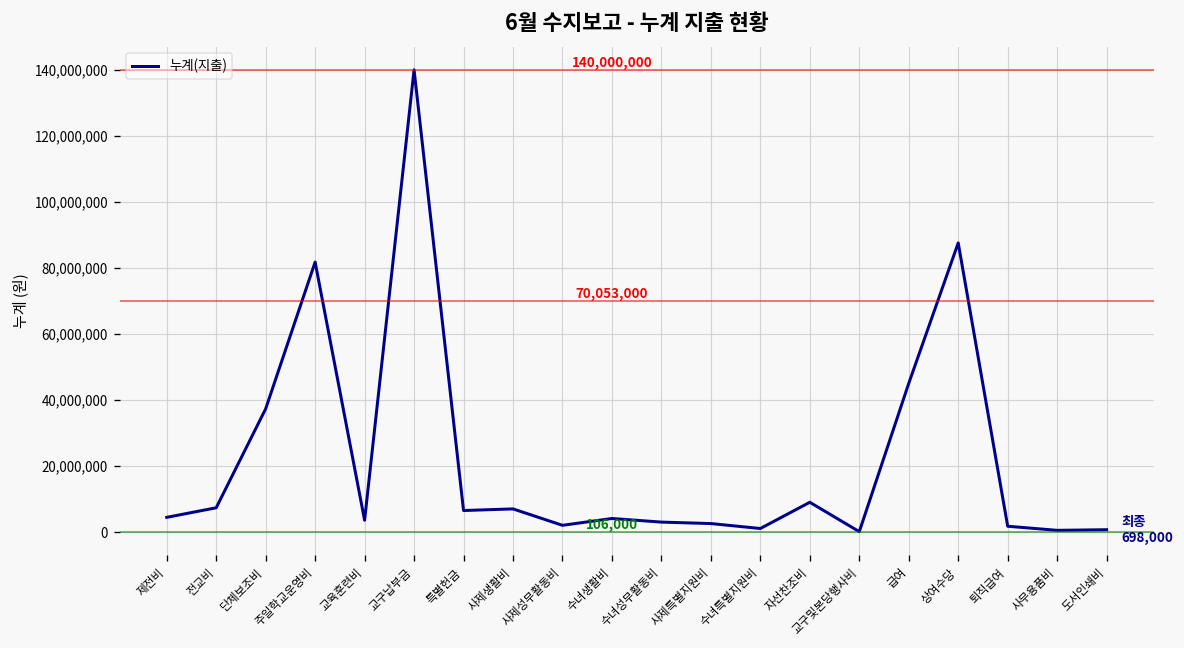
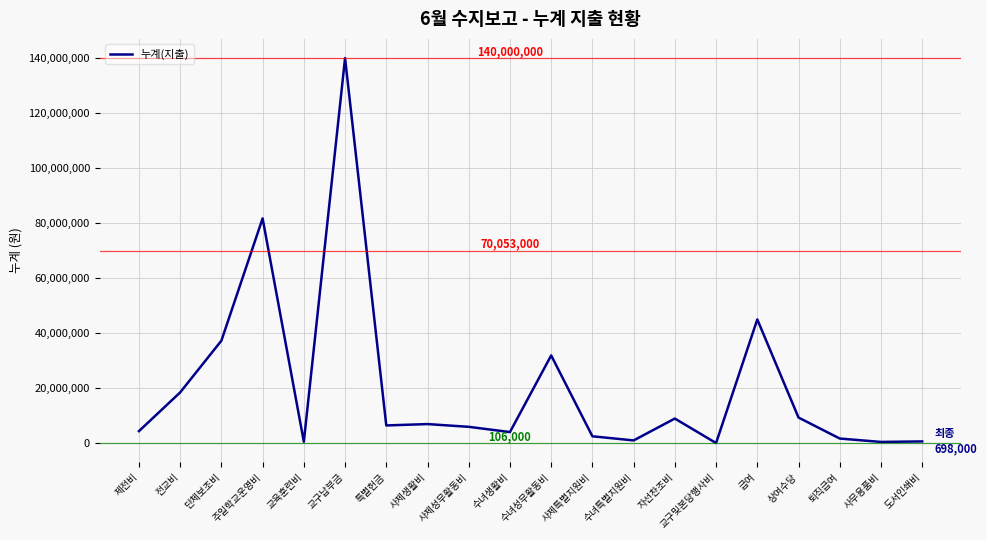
전교비: 7,000,000 -> 19,000,000
교육훈련비: 4,000,000 -> 1,000,000
사제성무활동비: 2,000,000 -> 6,000,000
수녀성무활동비: 3,000,000 -> 32,000,000
상여수당: 88,000,000 -> 9,000,000
